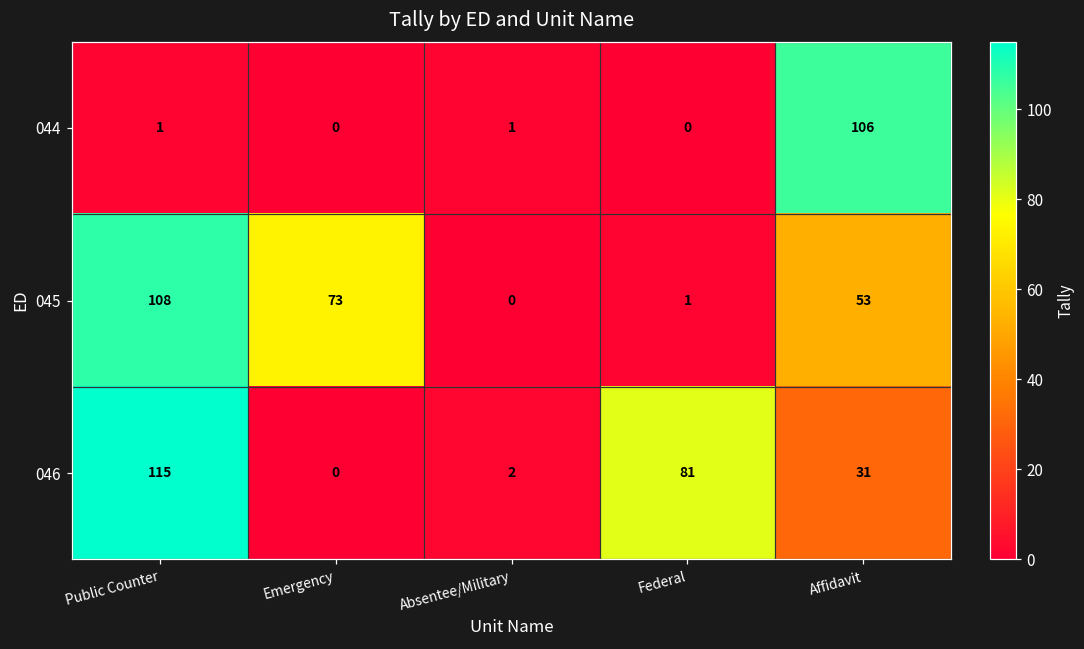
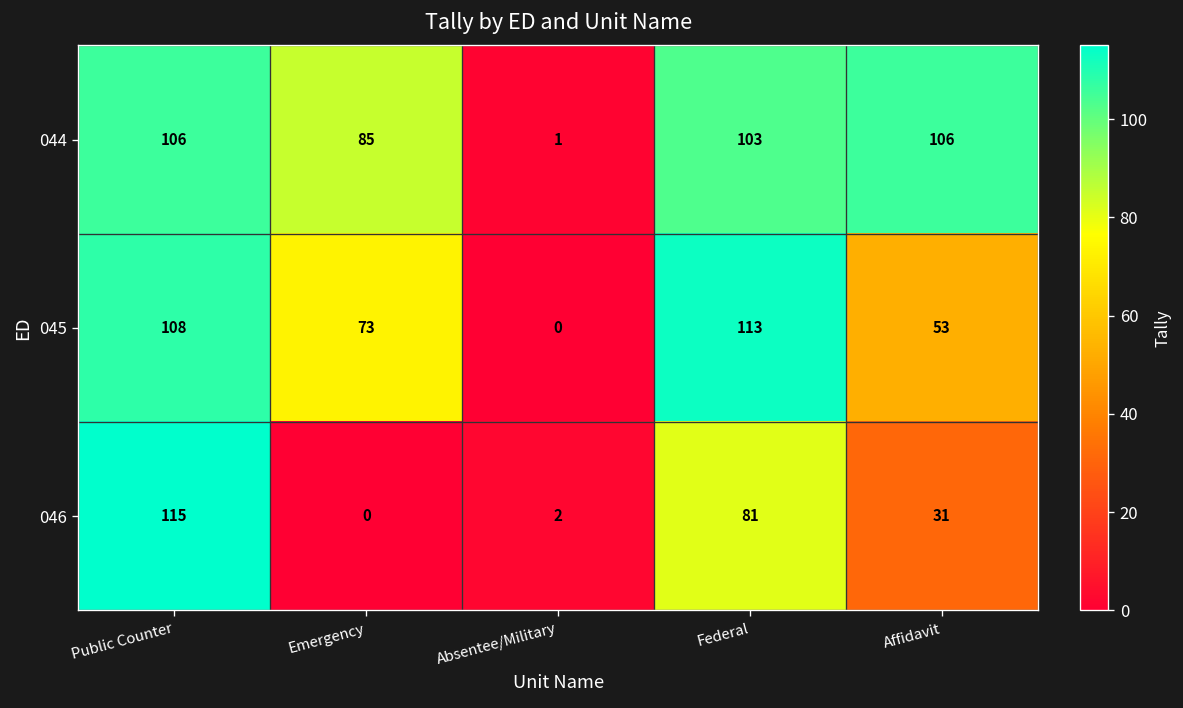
044, Public Counter: 1 -> 106
044, Emergency: 0 -> 85
044, Federal: 0 -> 103
045, Federal: 1 -> 113
